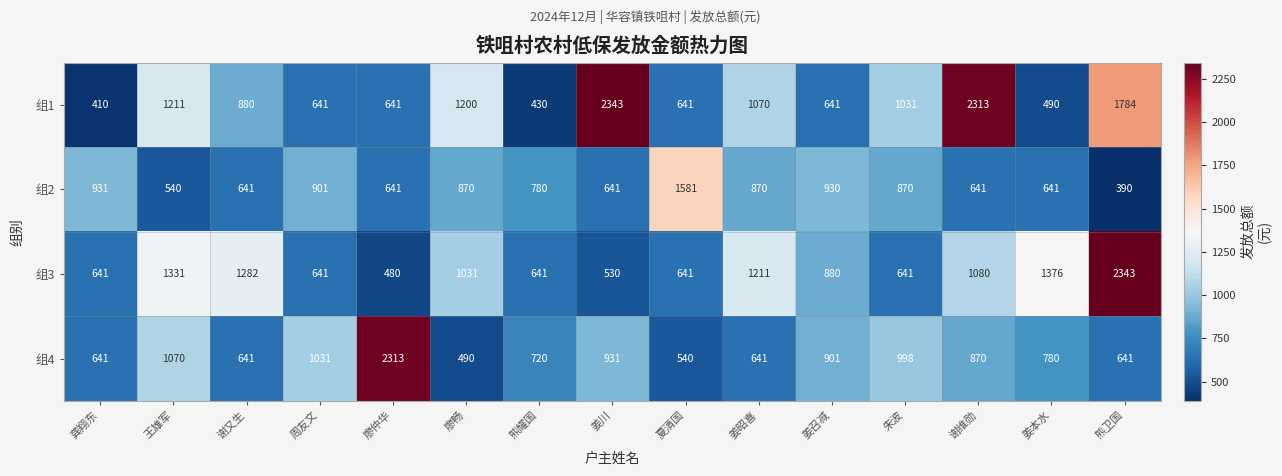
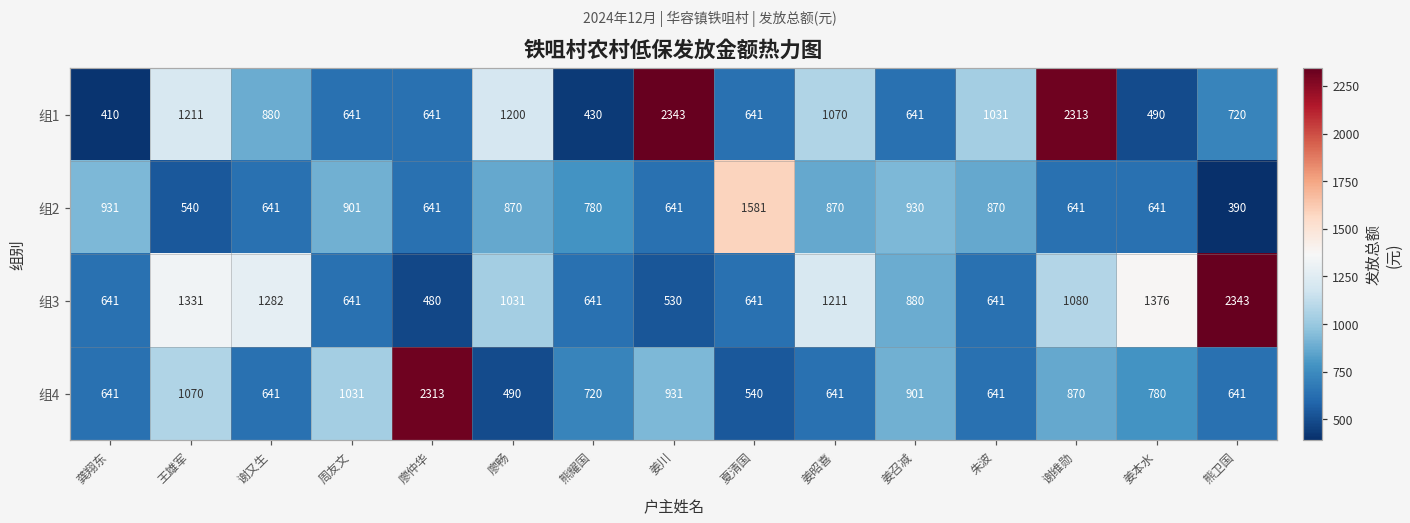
组1, 熊卫国: 1784 -> 720
组4, 朱波: 998 -> 641
